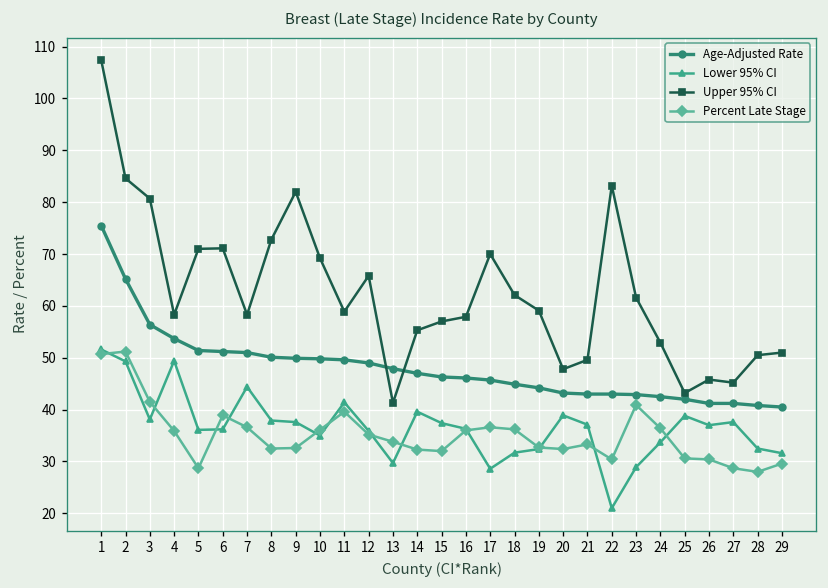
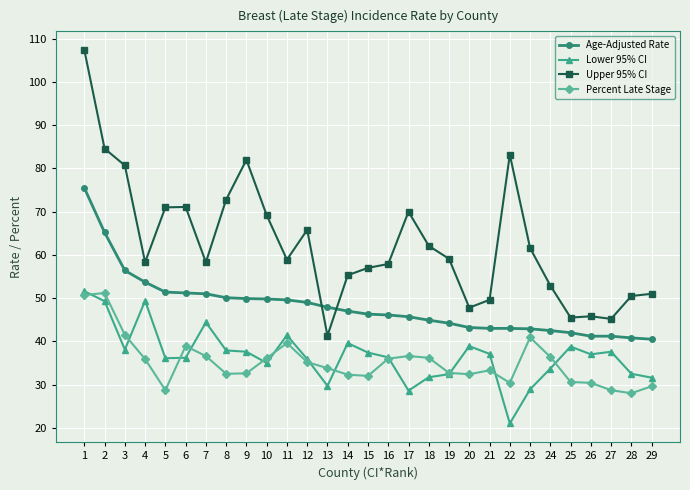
Upper 95% CI, 25: 43 -> 46
